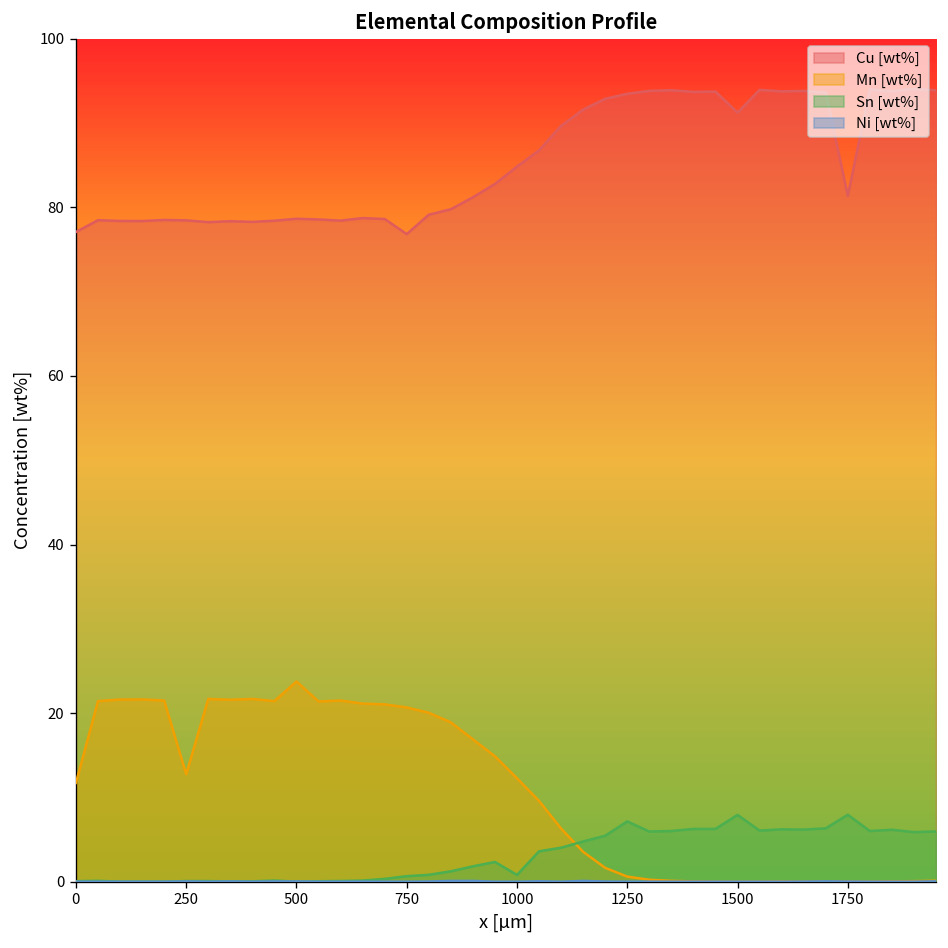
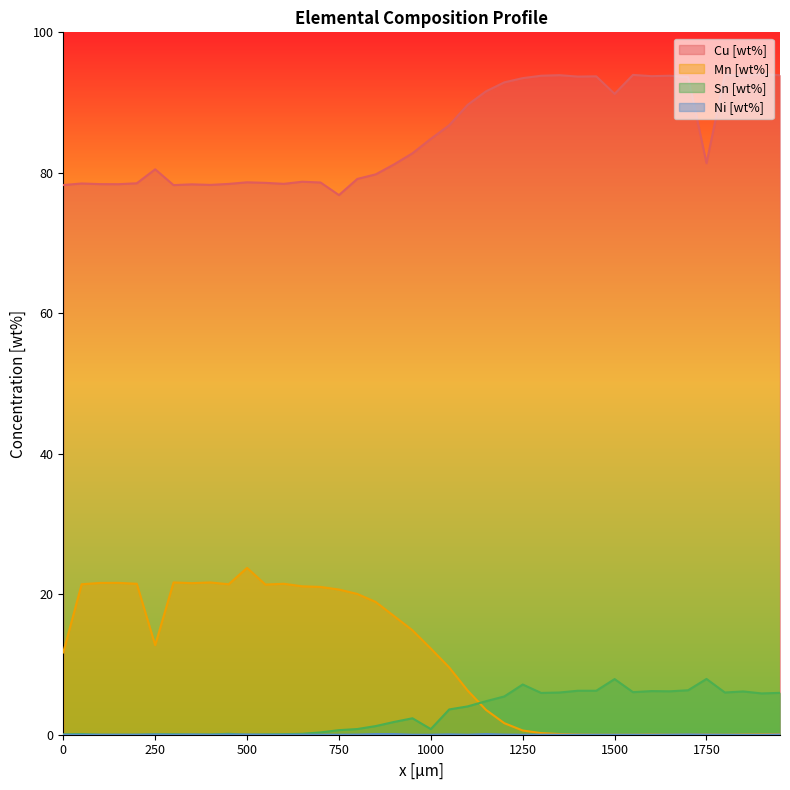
Cu [wt%], 0: 77 -> 78
Cu [wt%], 250: 78 -> 81
